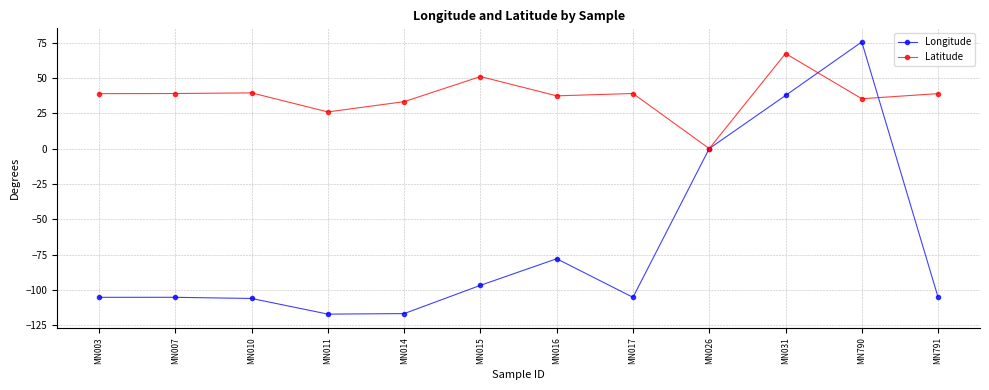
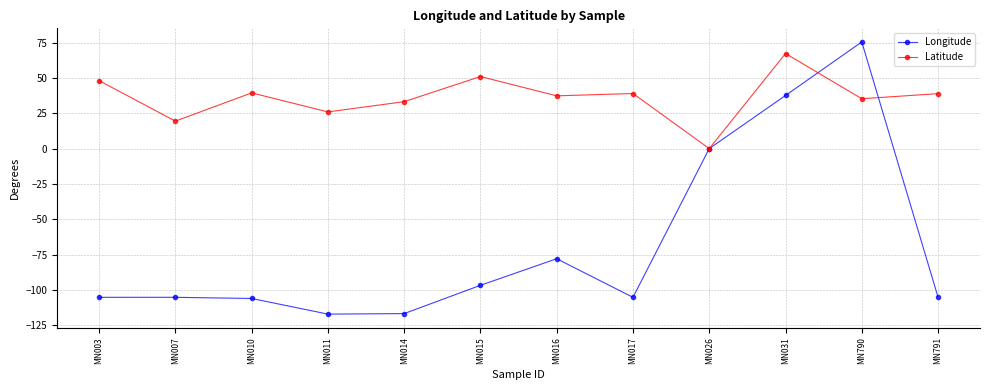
Latitude, MN003: 39 -> 48
Latitude, MN007: 39 -> 19
